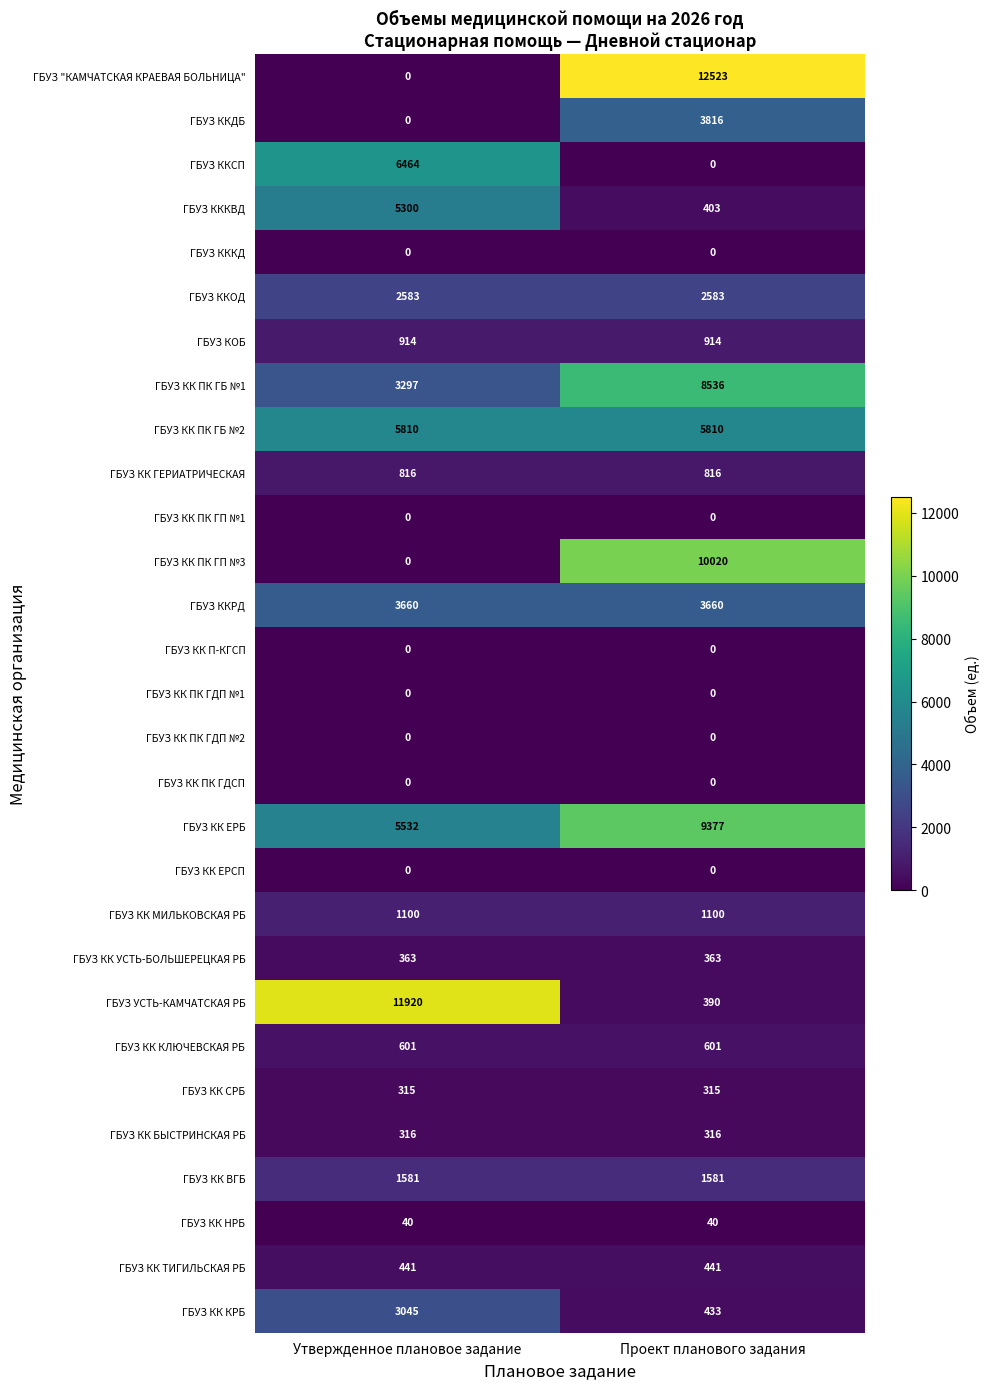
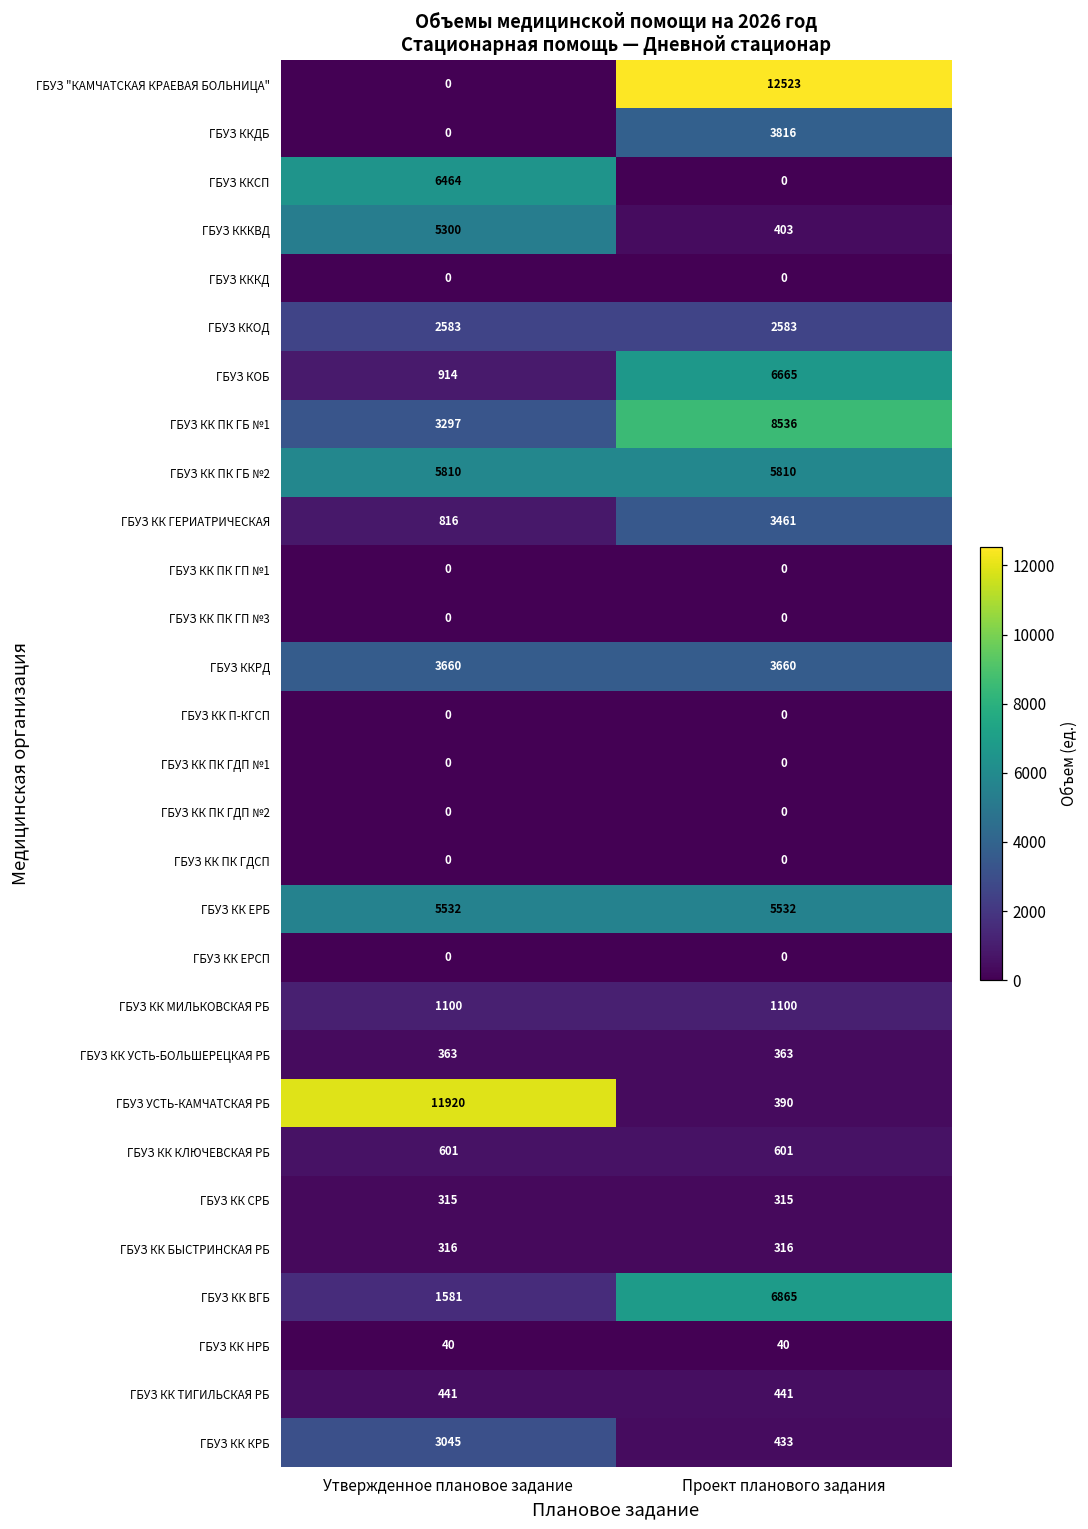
ГБУЗ КОБ, Проект планового задания: 914 -> 6665
ГБУЗ КК ГЕРИАТРИЧЕСКАЯ, Проект планового задания: 816 -> 3461
ГБУЗ КК ПК ГП №3, Проект планового задания: 10020 -> 0
ГБУЗ КК ЕРБ, Проект планового задания: 9377 -> 5532
ГБУЗ КК ВГБ, Проект планового задания: 1581 -> 6865
